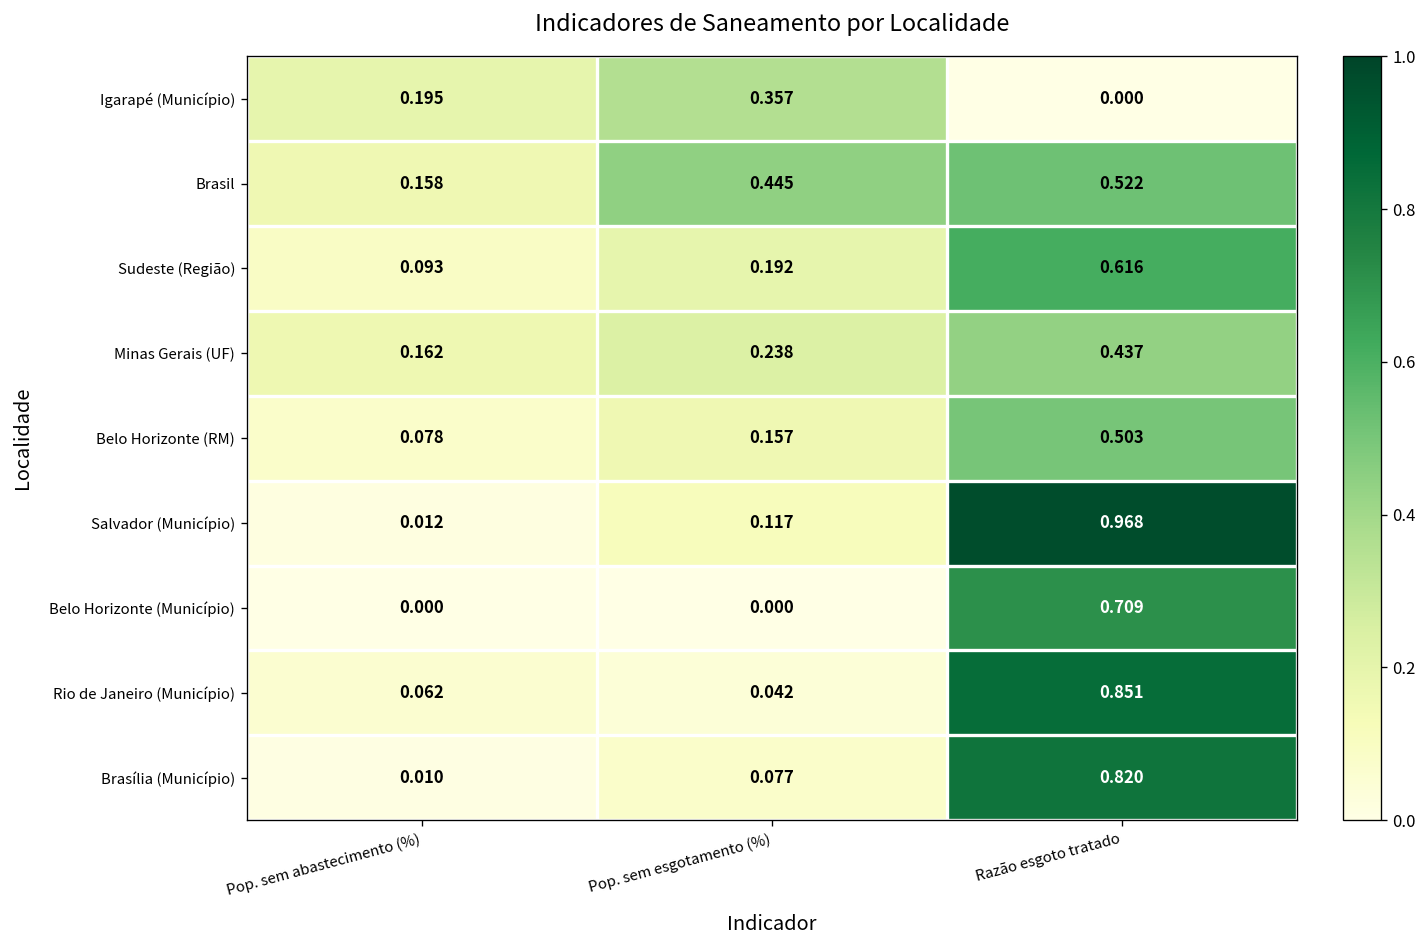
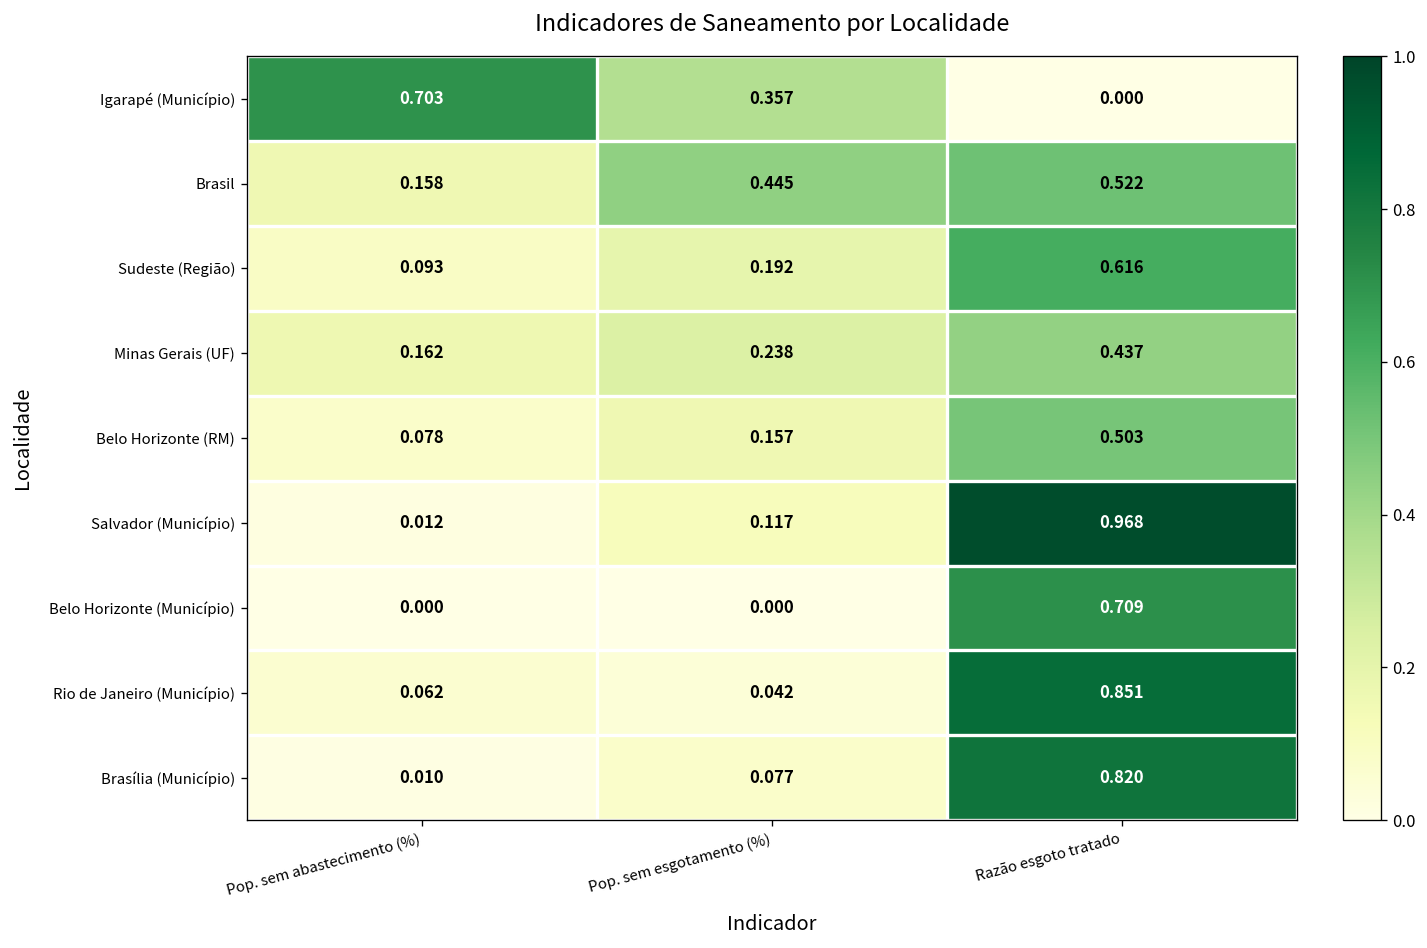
Igarapé (Município), Pop. sem abastecimento (%): 0.195 -> 0.703
